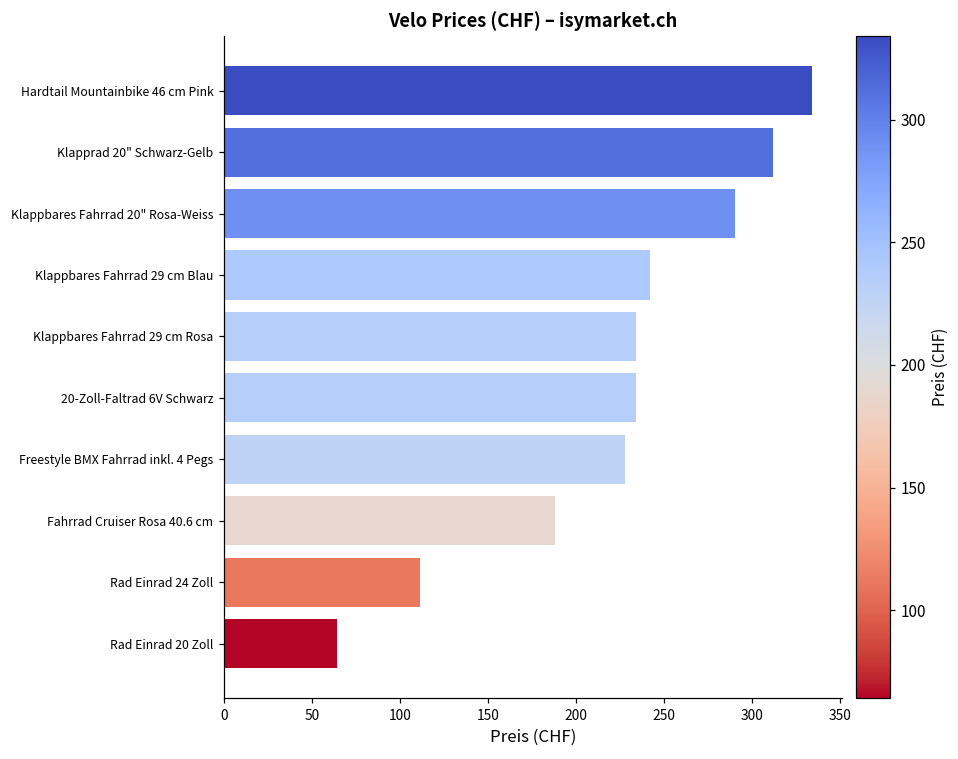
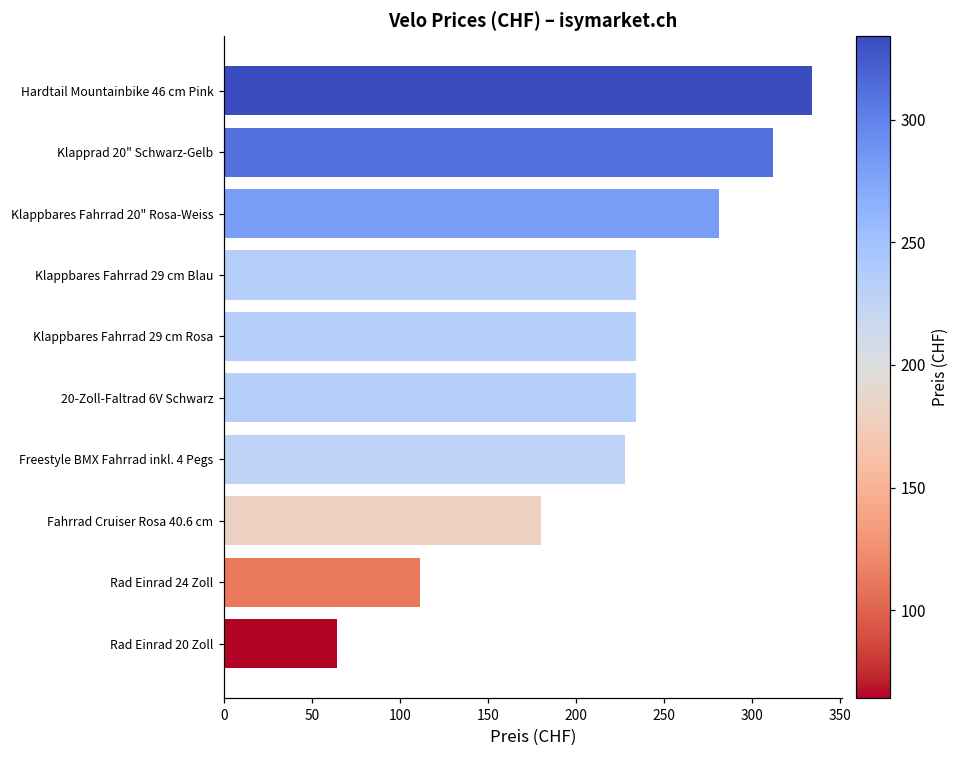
Klappbares Fahrrad 20" Rosa-Weiss: 290 -> 281
Klappbares Fahrrad 29 cm Blau: 242 -> 234
Fahrrad Cruiser Rosa 40.6 cm: 188 -> 180
